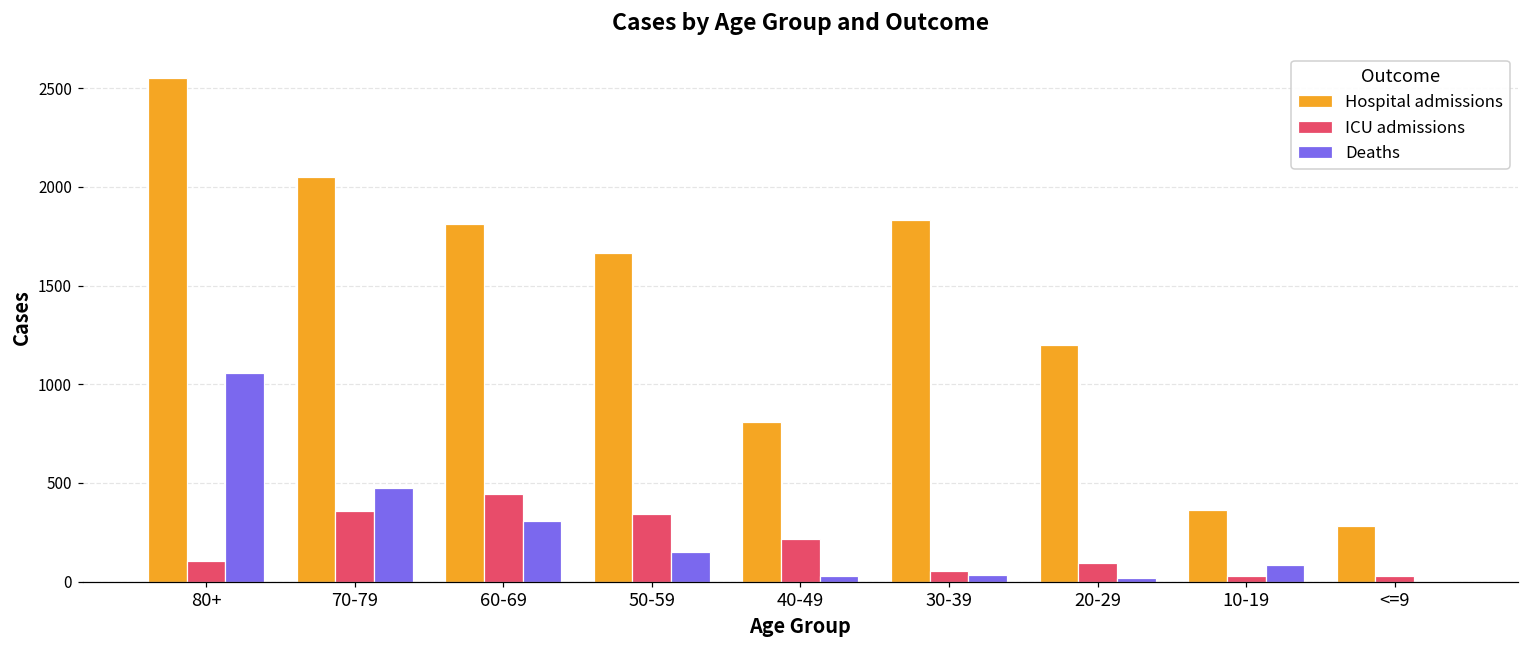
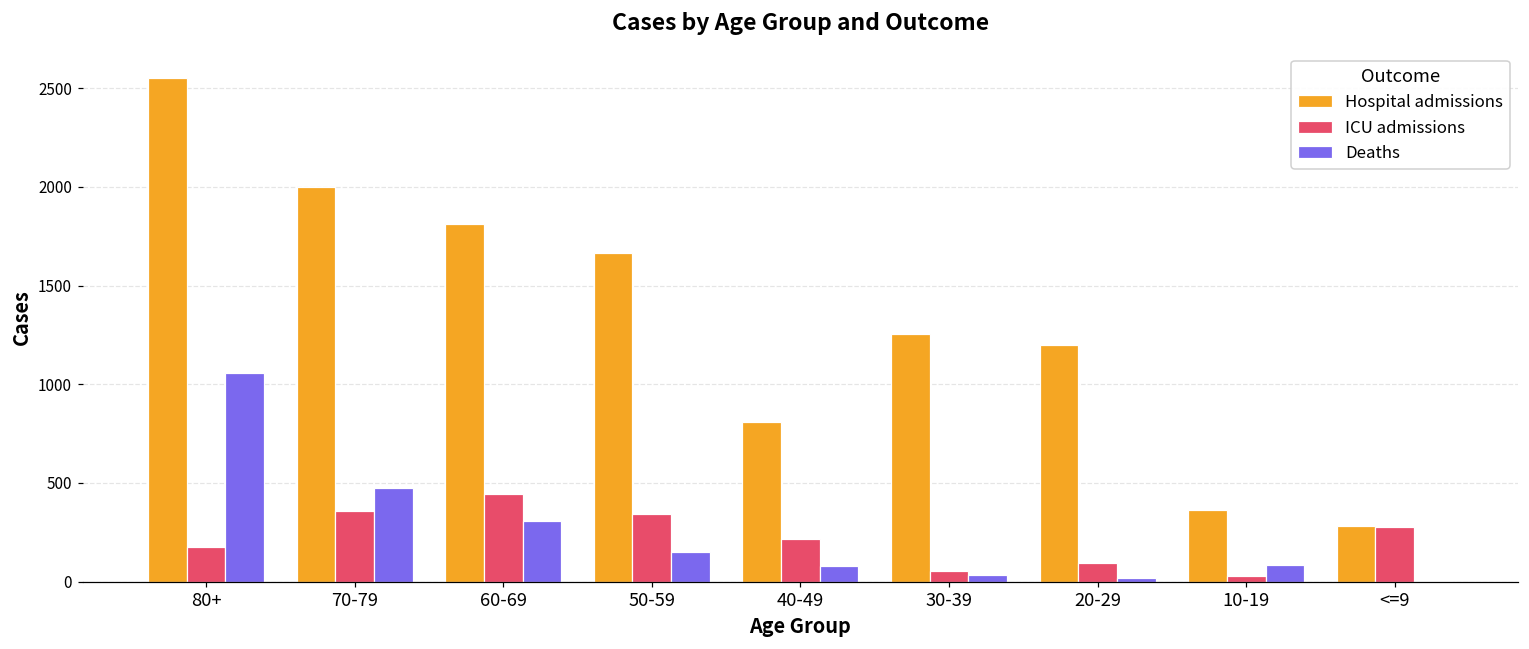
ICU admissions, 80+: 110 -> 180
Hospital admissions, 70-79: 2050 -> 2000
Deaths, 40-49: 30 -> 80
Hospital admissions, 30-39: 1830 -> 1260
ICU admissions, <=9: 30 -> 280
